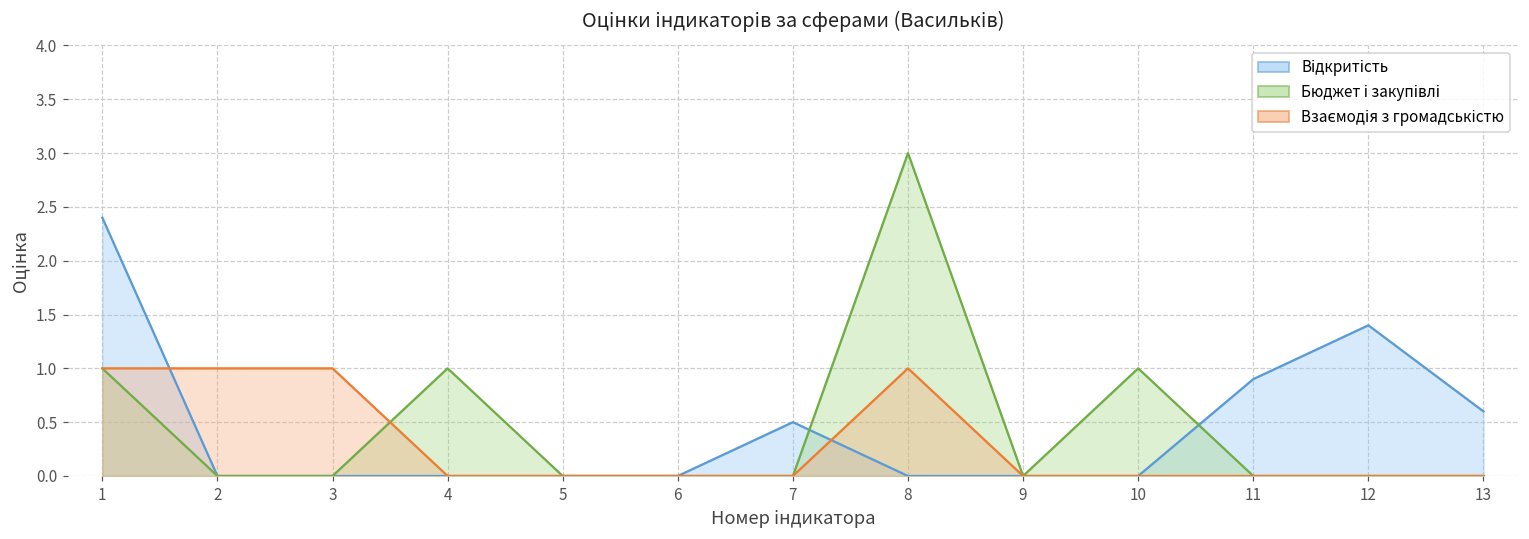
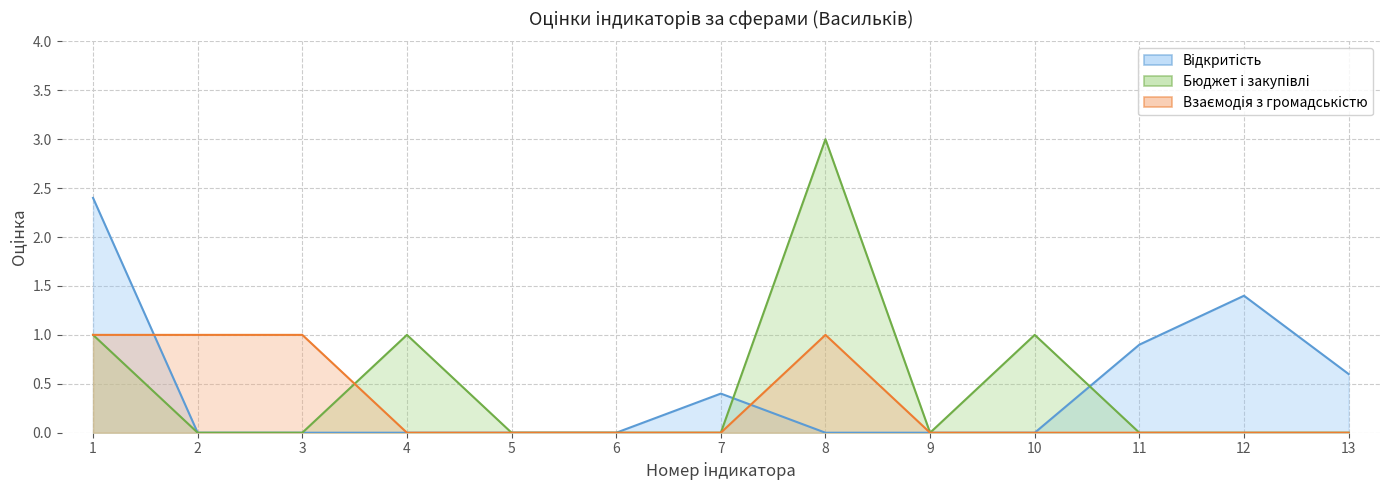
Відкритість, 7: 0.5 -> 0.4
